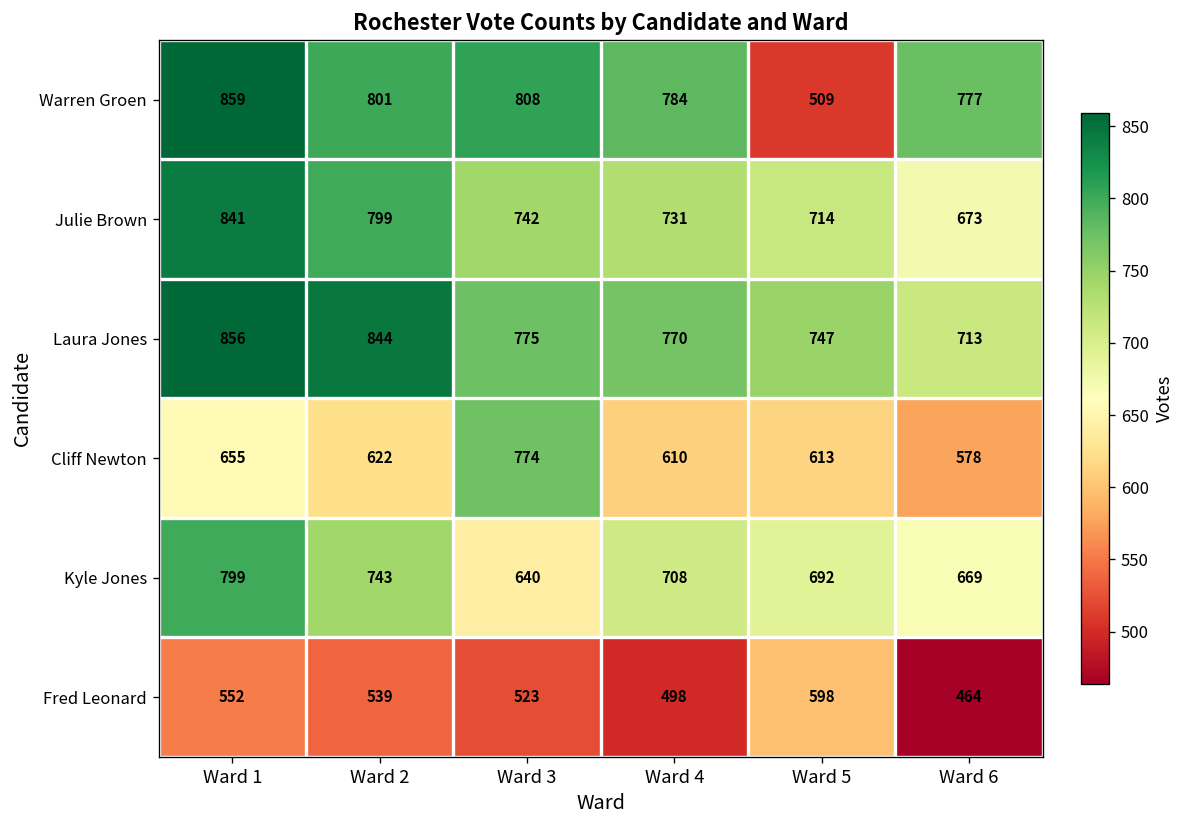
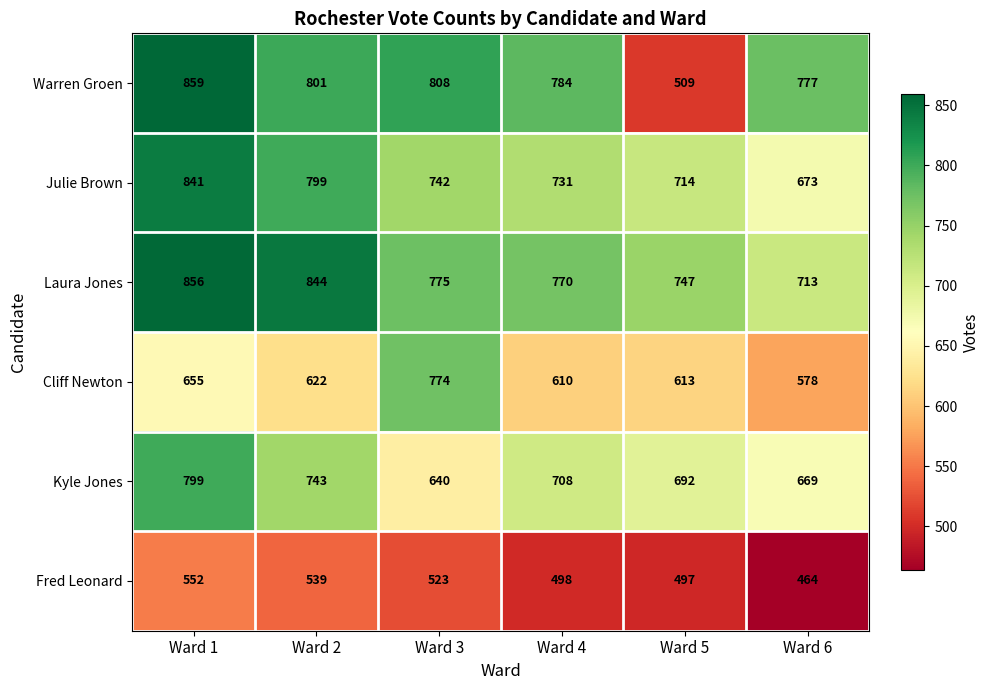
Fred Leonard, Ward 5: 598 -> 497
